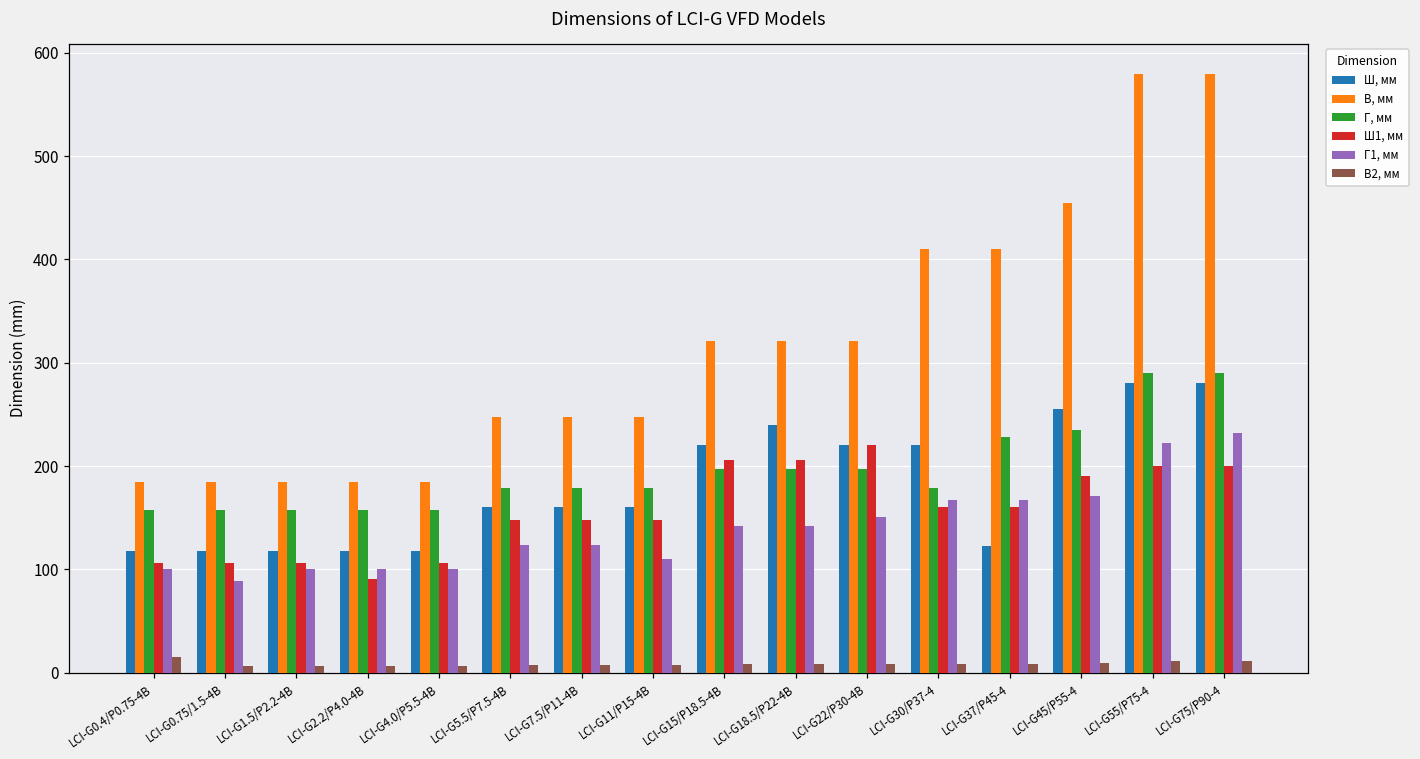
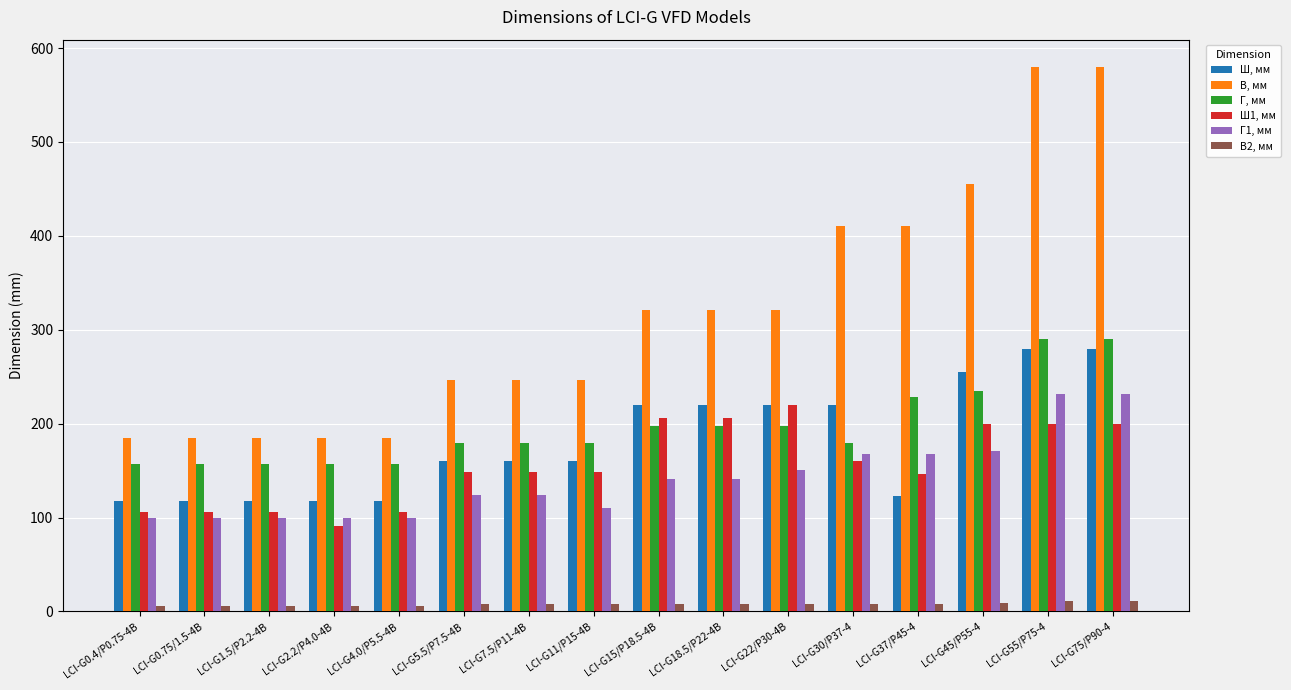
В2, мм, LCI-G0.4/P0.75-4B: 20 -> 10
Г1, мм, LCI-G0.75/1.5-4B: 90 -> 100
Ш, мм, LCI-G18.5/P22-4B: 240 -> 220
Ш1, мм, LCI-G37/P45-4: 160 -> 150
Ш1, мм, LCI-G45/P55-4: 190 -> 200
Г1, мм, LCI-G55/P75-4: 220 -> 230
